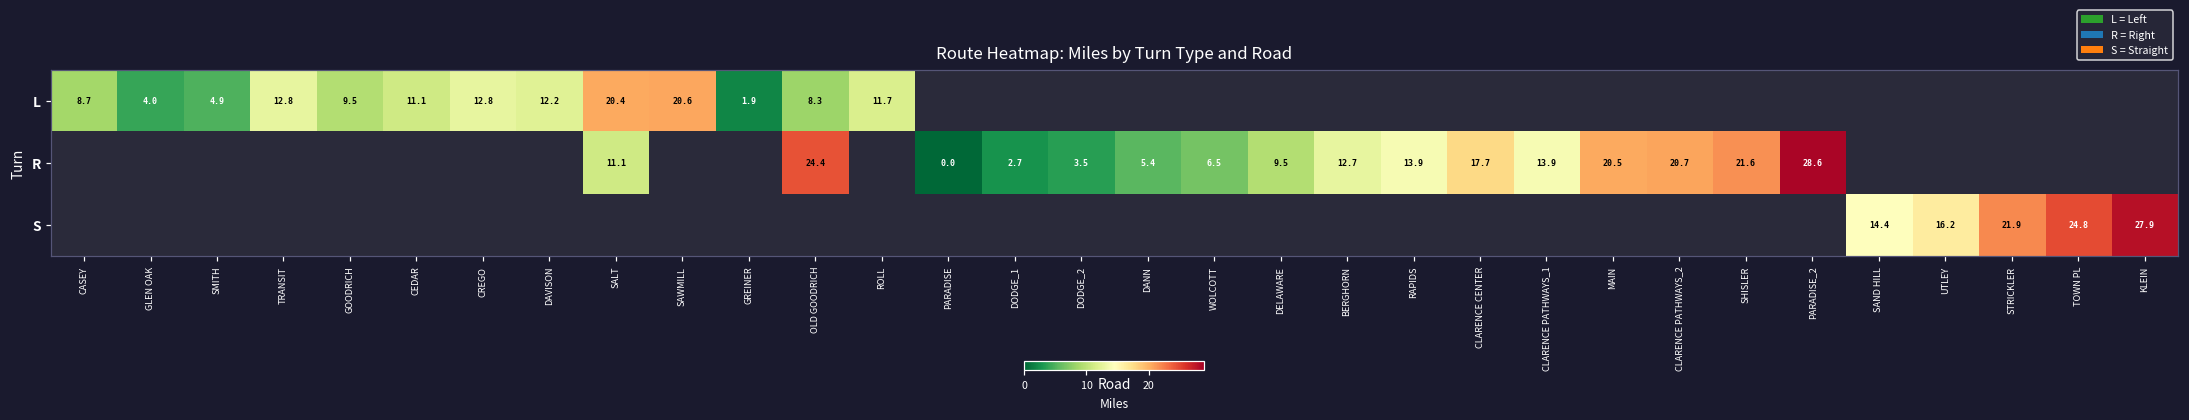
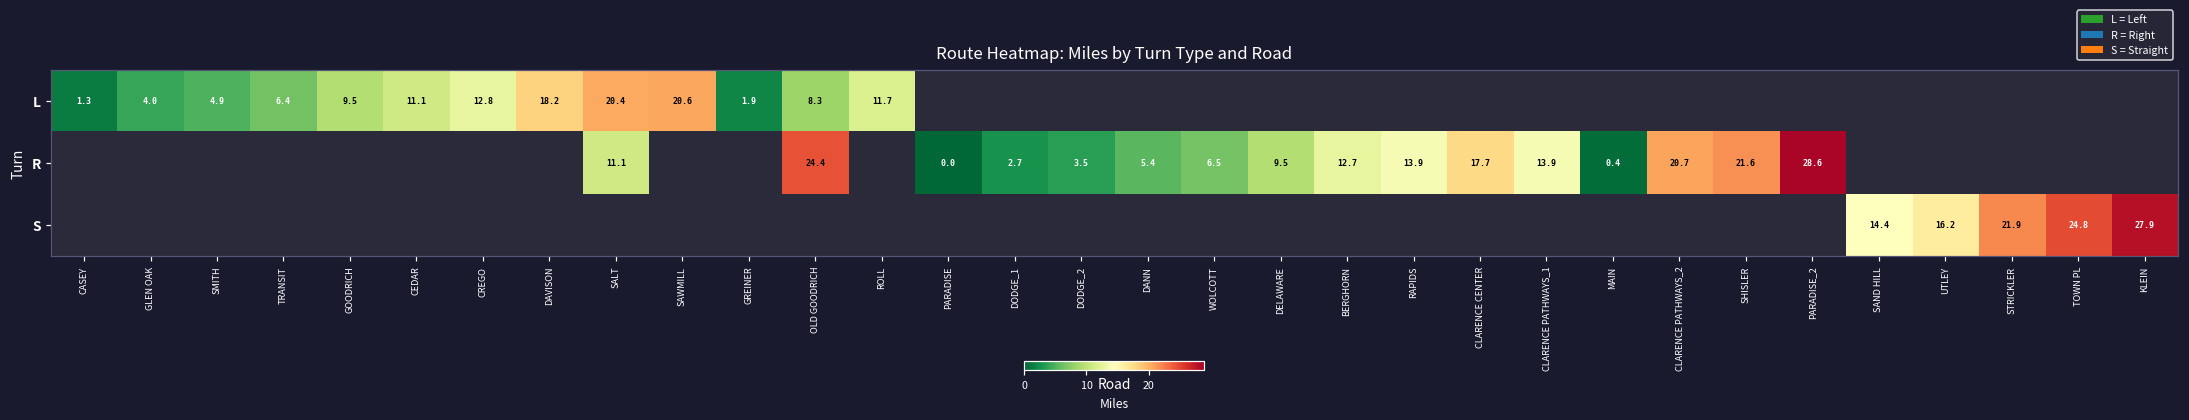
L, CASEY: 8.7 -> 1.3
L, TRANSIT: 12.8 -> 6.4
L, DAVISON: 12.2 -> 18.2
R, MAIN: 20.5 -> 0.4
